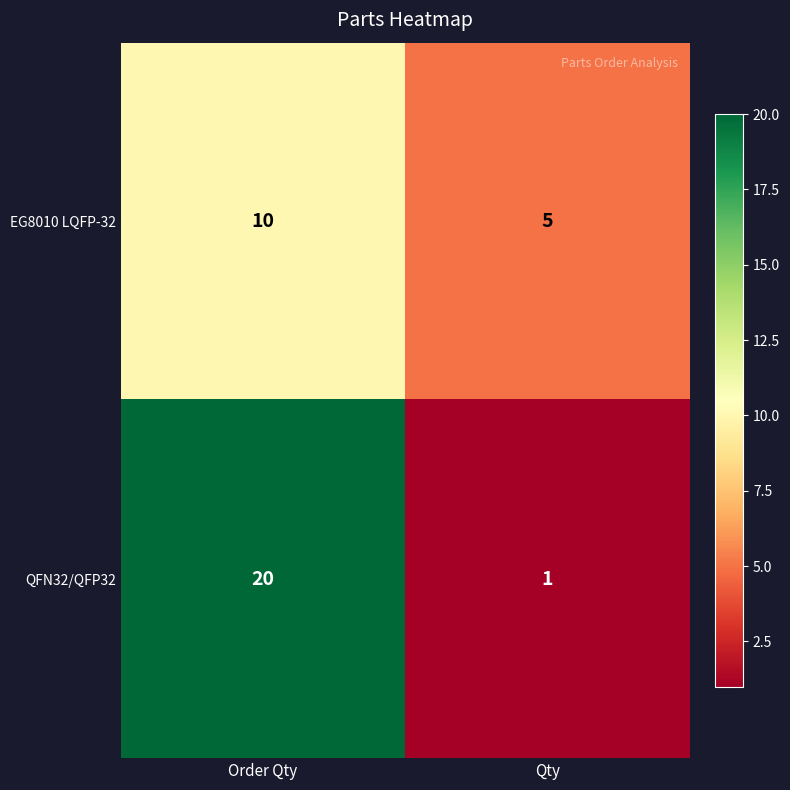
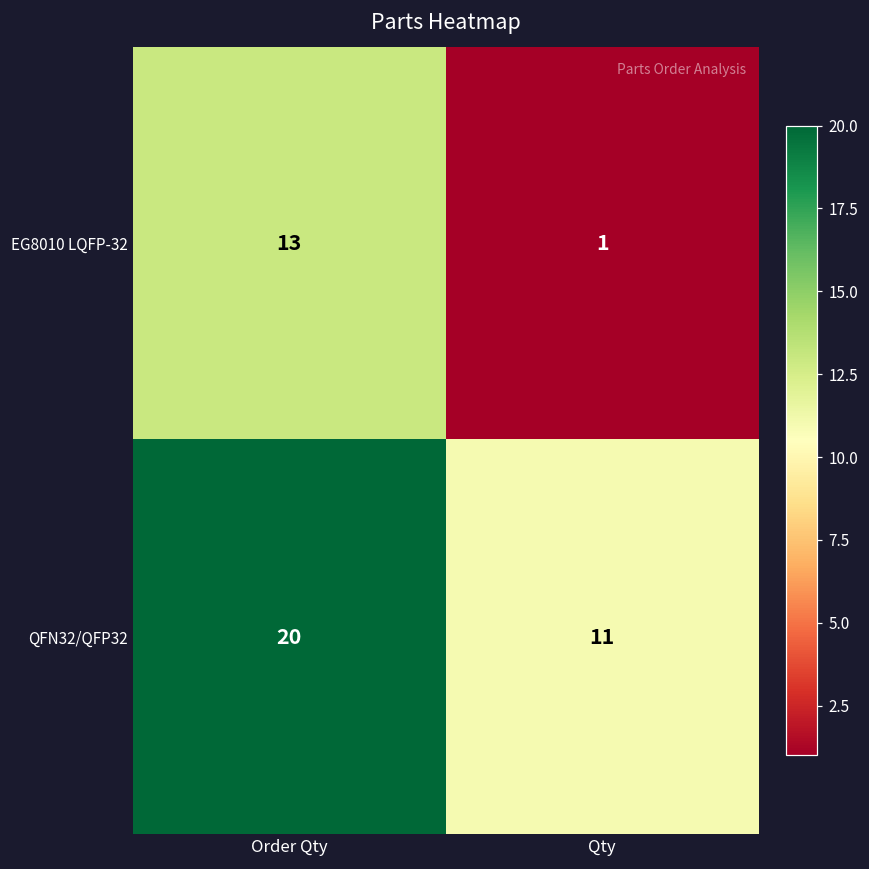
EG8010 LQFP-32, Order Qty: 10 -> 13
EG8010 LQFP-32, Qty: 5 -> 1
QFN32/QFP32, Qty: 1 -> 11
